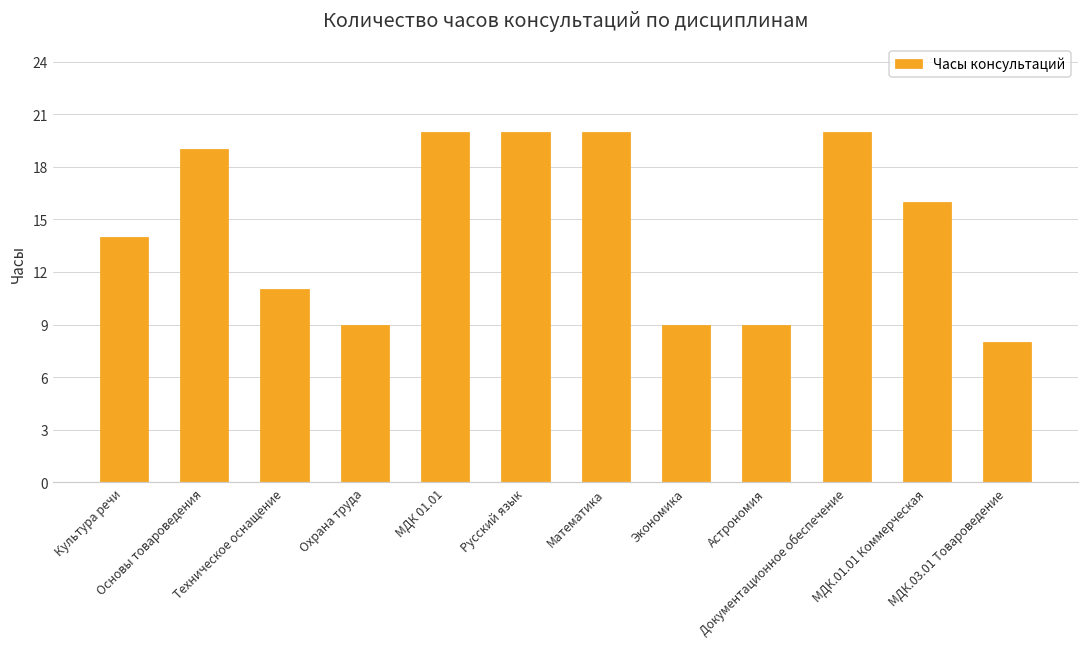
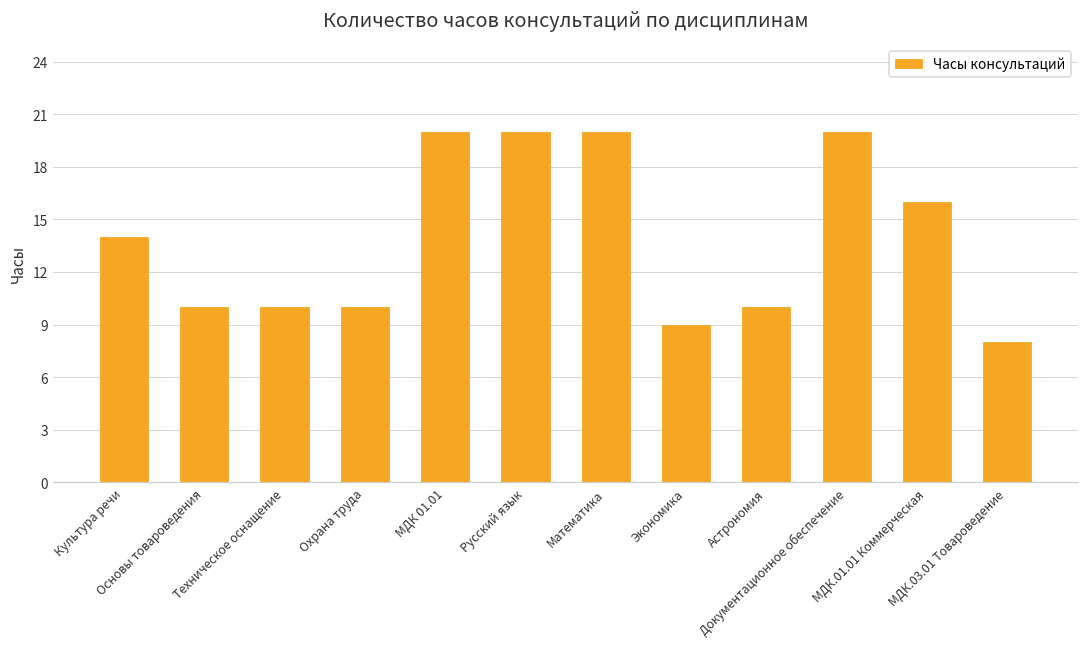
Основы товароведения: 19 -> 10
Техническое оснащение: 11 -> 10
Охрана труда: 9 -> 10
Астрономия: 9 -> 10
